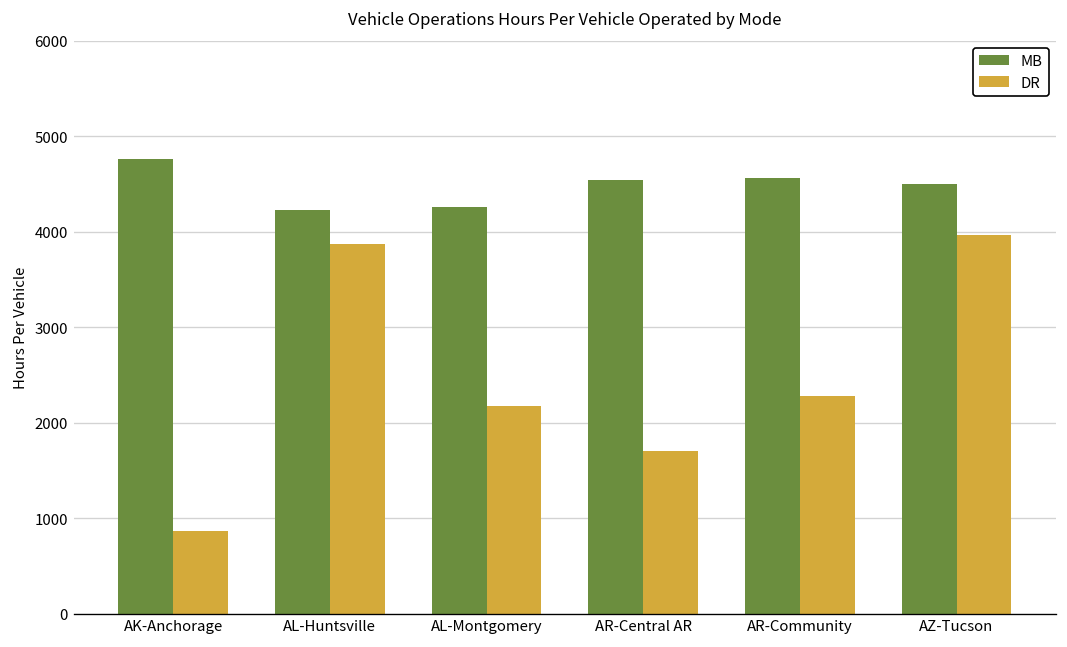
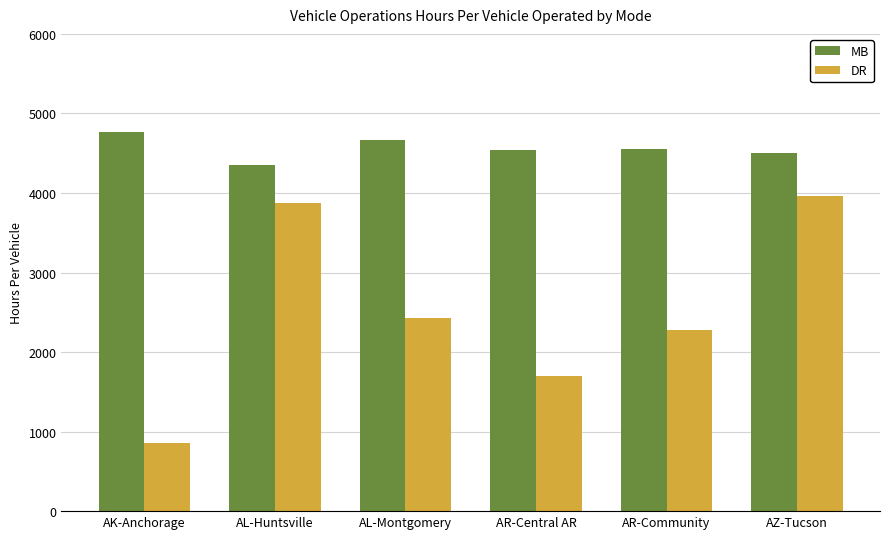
MB, AL-Huntsville: 4200 -> 4400
MB, AL-Montgomery: 4300 -> 4700
DR, AL-Montgomery: 2200 -> 2400
